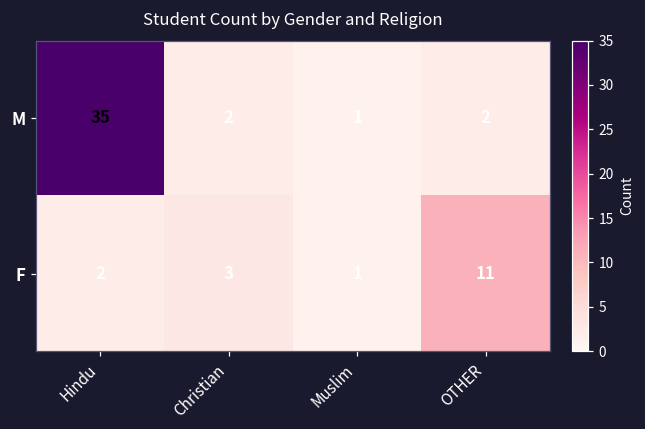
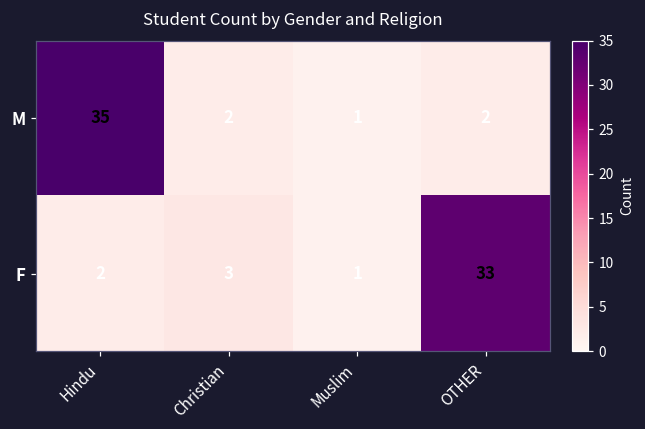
F, OTHER: 11 -> 33
